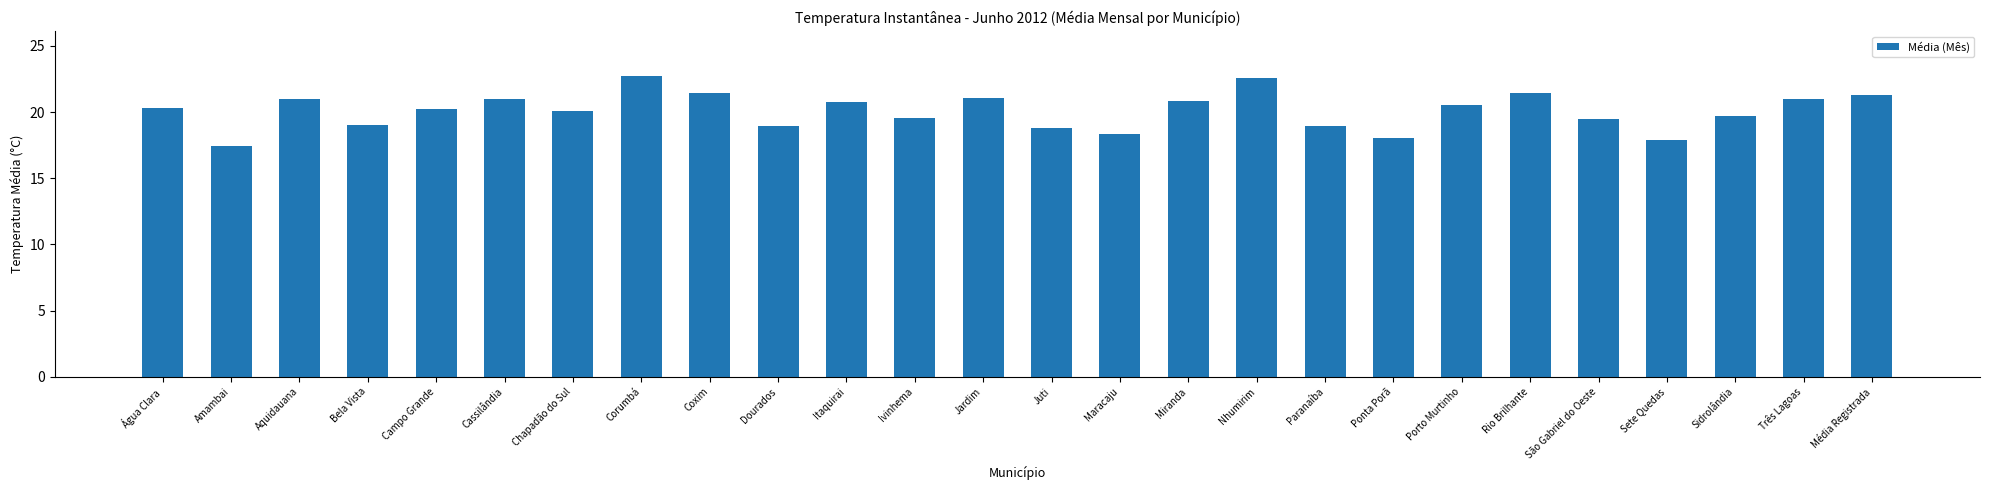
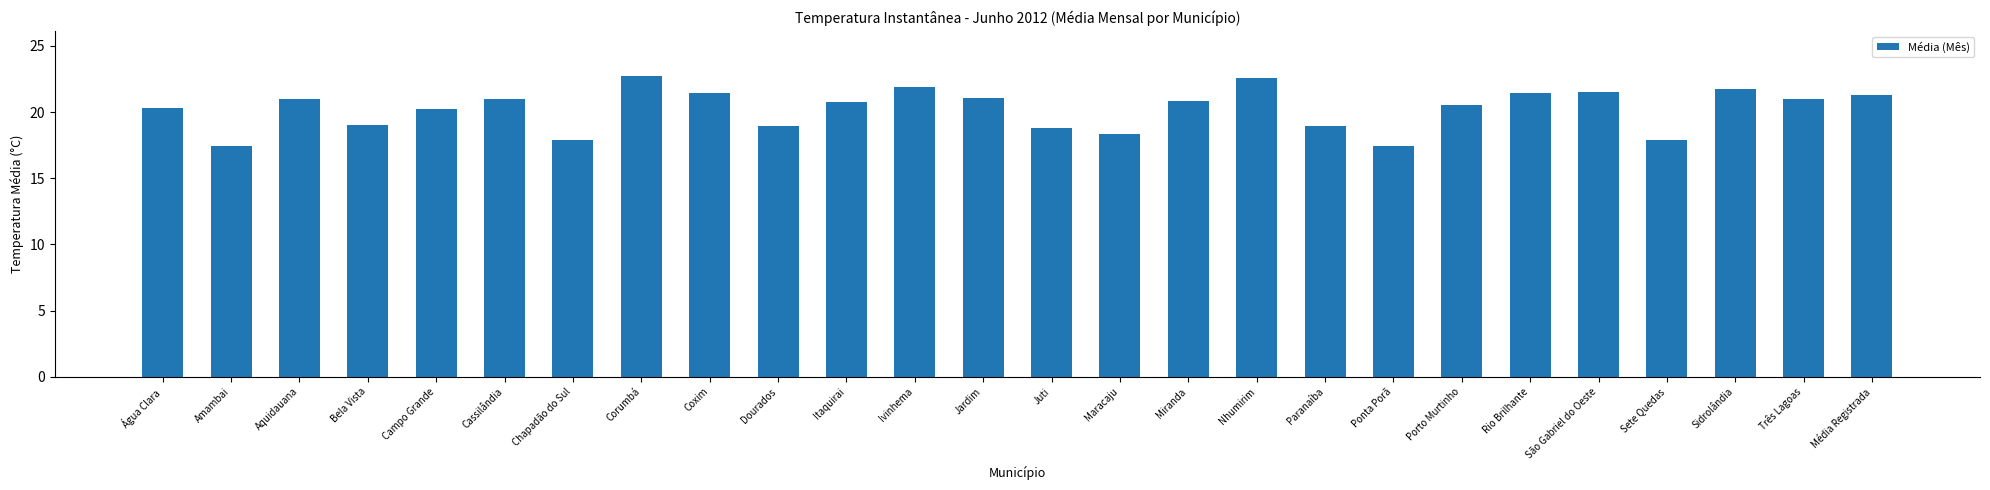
Chapadão do Sul: 20.1 -> 17.9
Ivinhema: 19.6 -> 21.9
Ponta Porã: 18.0 -> 17.4
São Gabriel do Oeste: 19.5 -> 21.5
Sidrolândia: 19.7 -> 21.8
